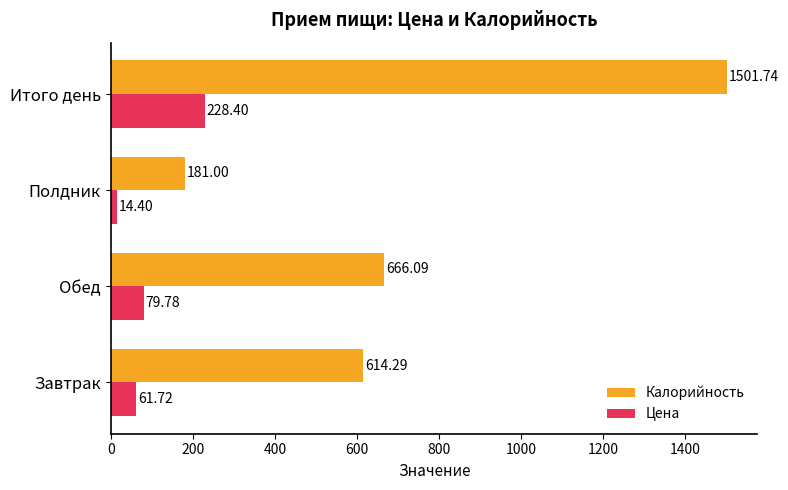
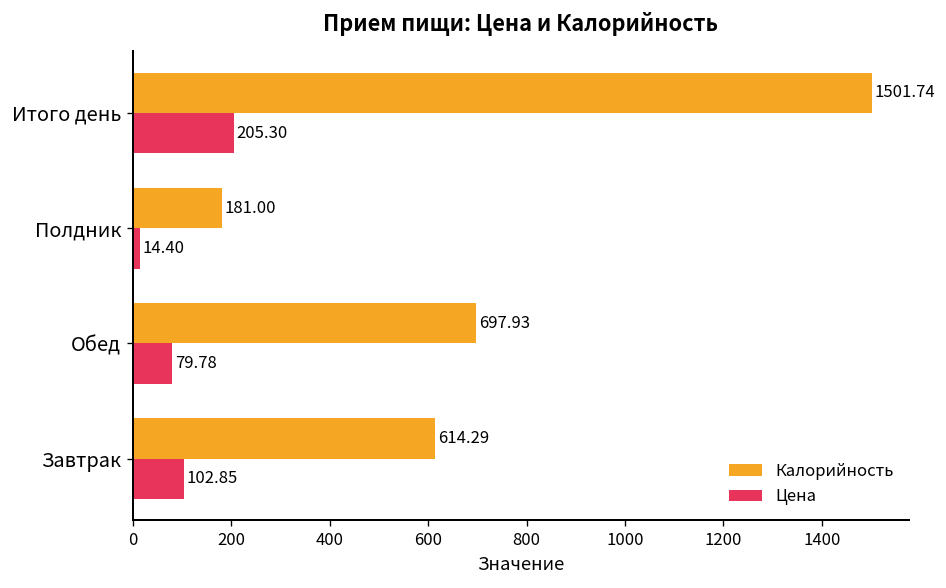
Цена, Итого день: 228.40 -> 205.30
Калорийность, Обед: 666.09 -> 697.93
Цена, Завтрак: 61.72 -> 102.85
